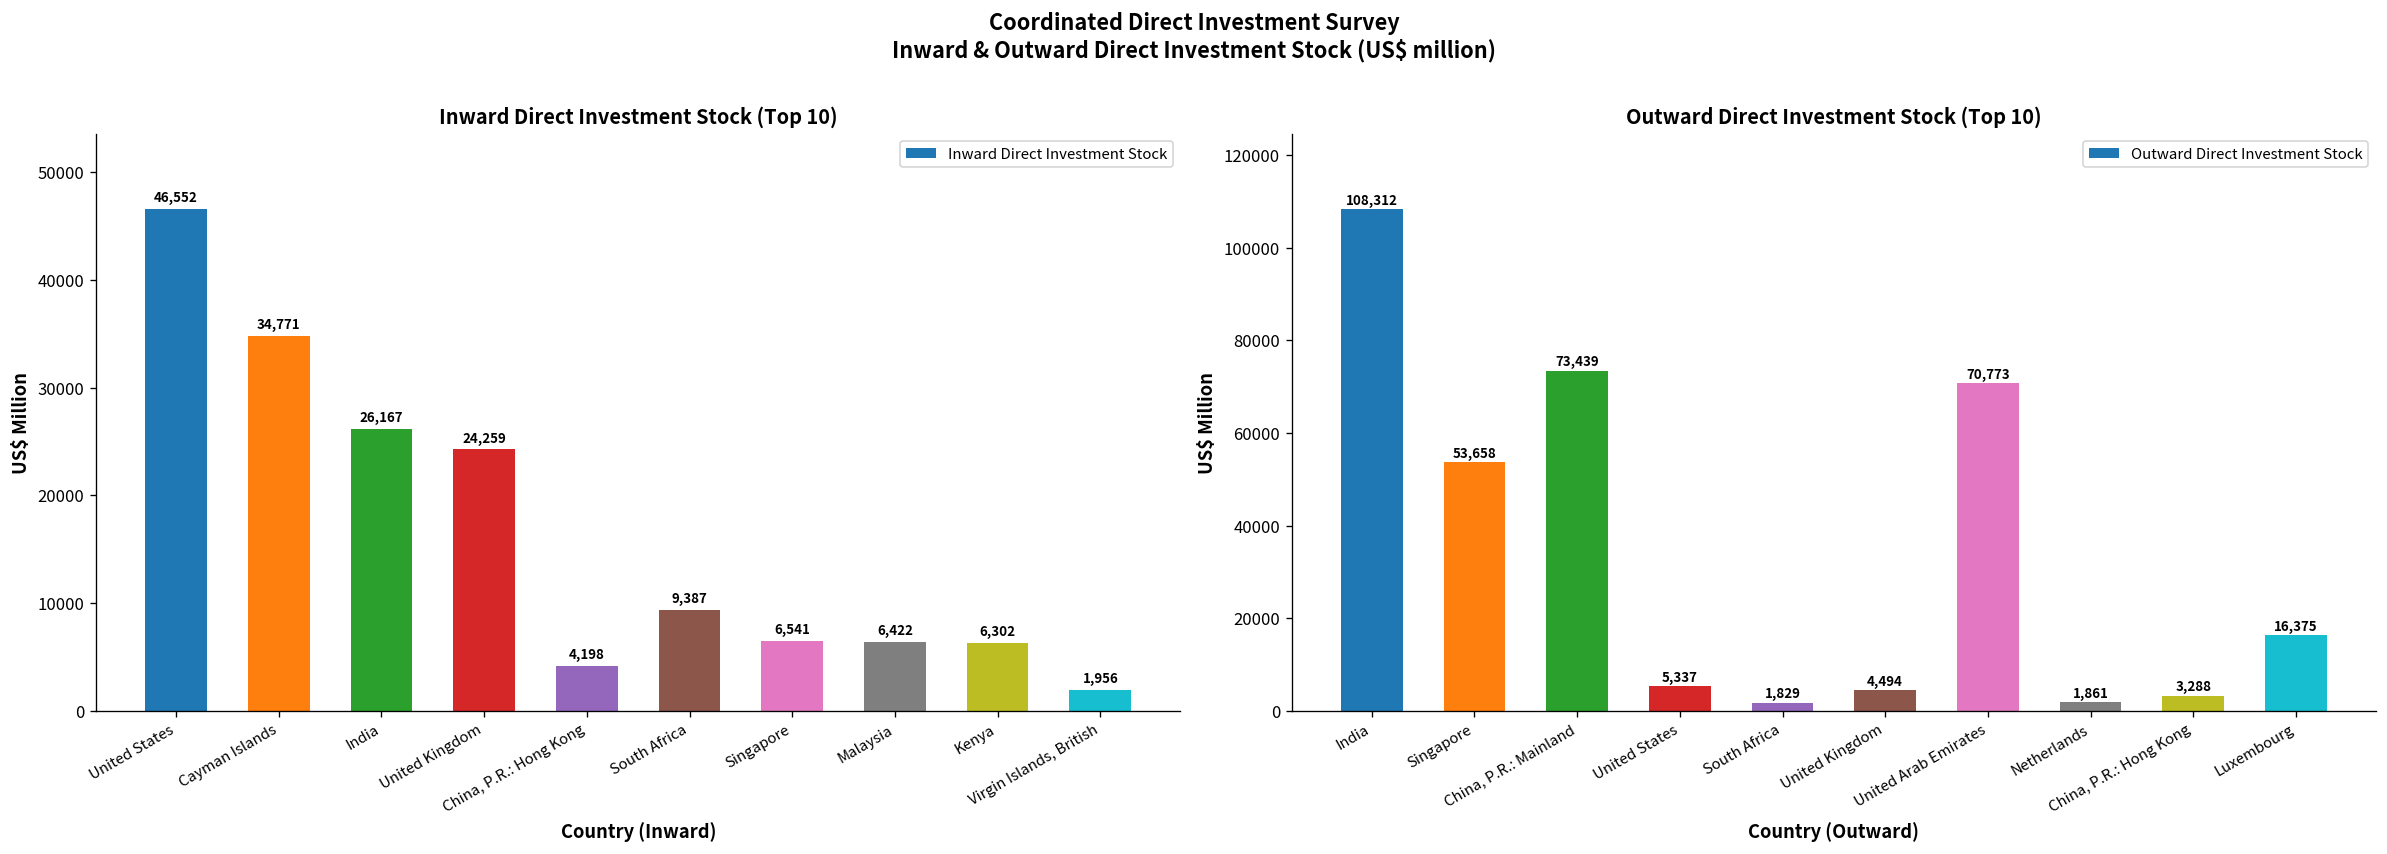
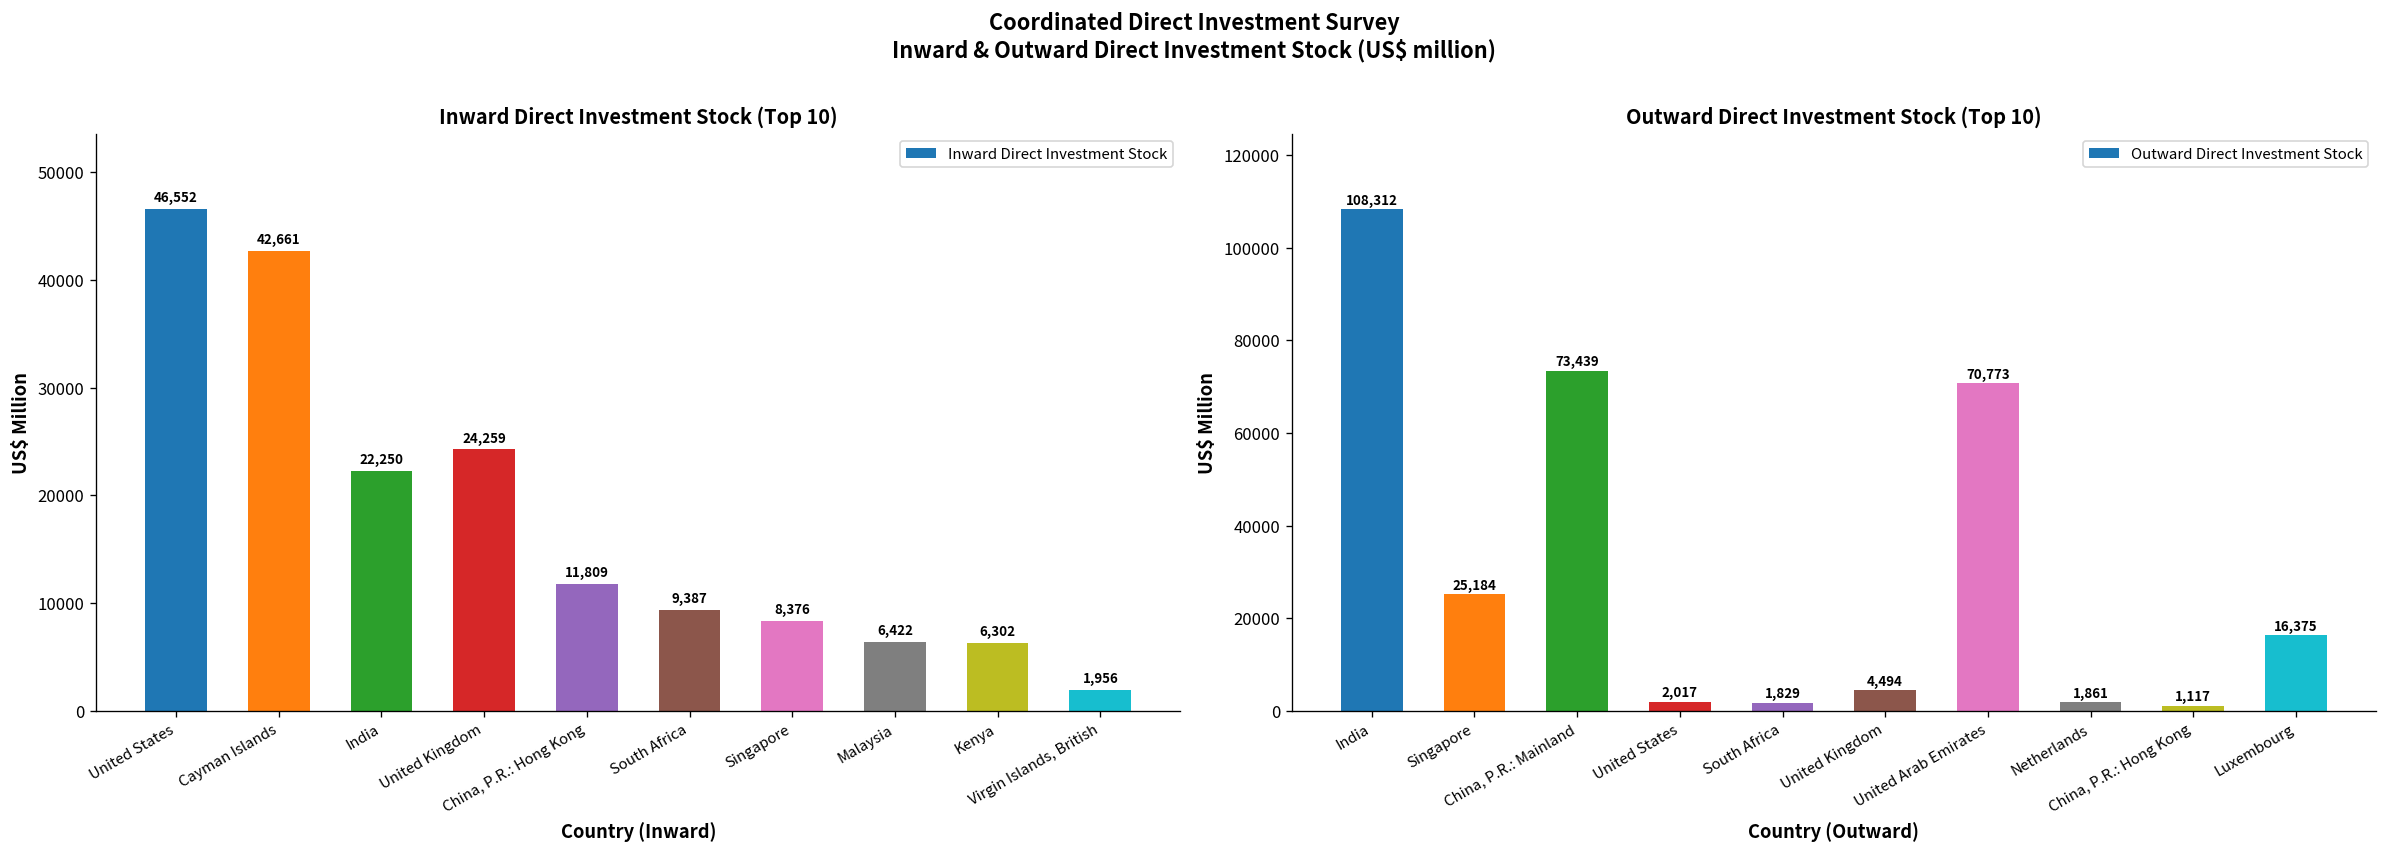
Inward Direct Investment Stock (Top 10), Cayman Islands: 34,771 -> 42,661
Inward Direct Investment Stock (Top 10), India: 26,167 -> 22,250
Inward Direct Investment Stock (Top 10), China, P.R.: Hong Kong: 4,198 -> 11,809
Inward Direct Investment Stock (Top 10), Singapore: 6,541 -> 8,376
Outward Direct Investment Stock (Top 10), Singapore: 53,658 -> 25,184
Outward Direct Investment Stock (Top 10), United States: 5,337 -> 2,017
Outward Direct Investment Stock (Top 10), China, P.R.: Hong Kong: 3,288 -> 1,117
